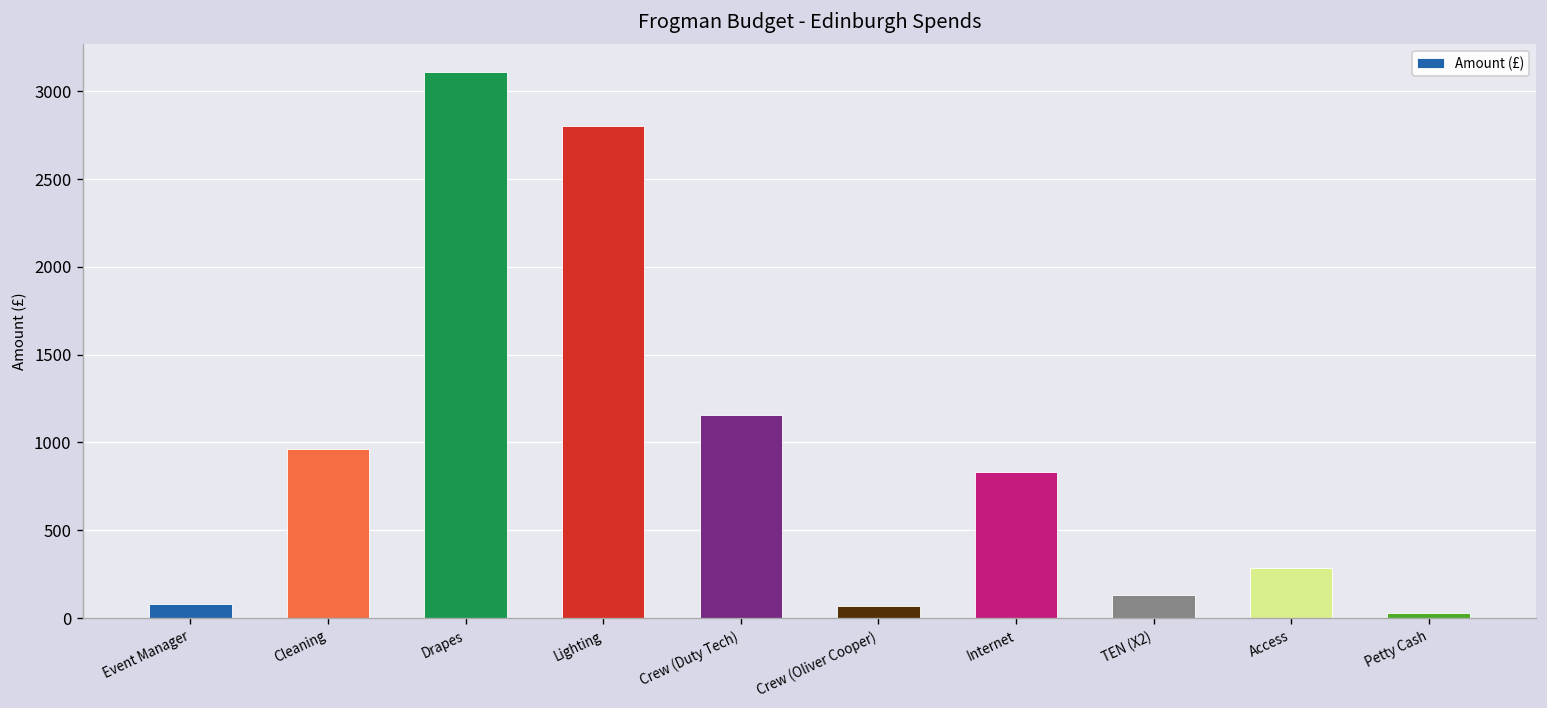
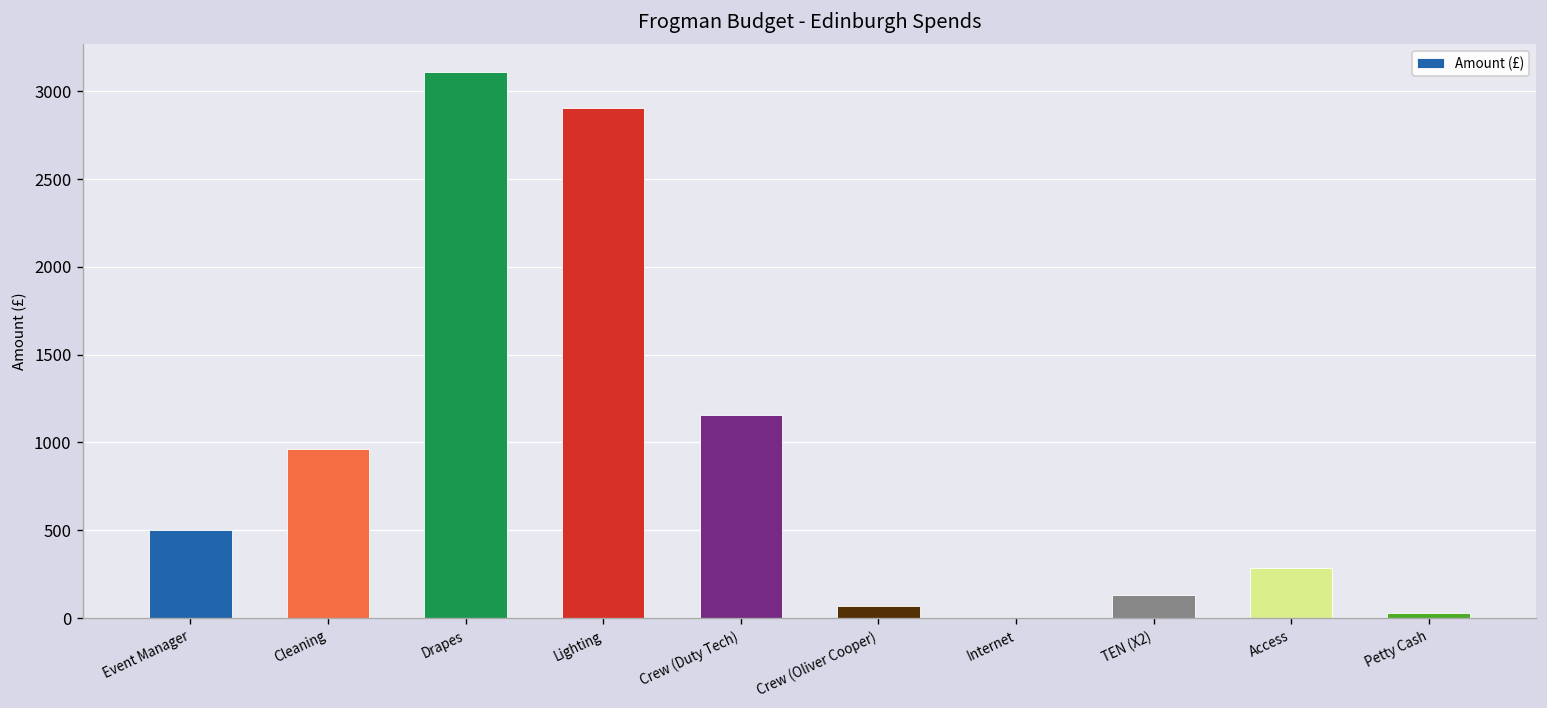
Event Manager: 80 -> 500
Lighting: 2800 -> 2900
Internet: 830 -> 0
